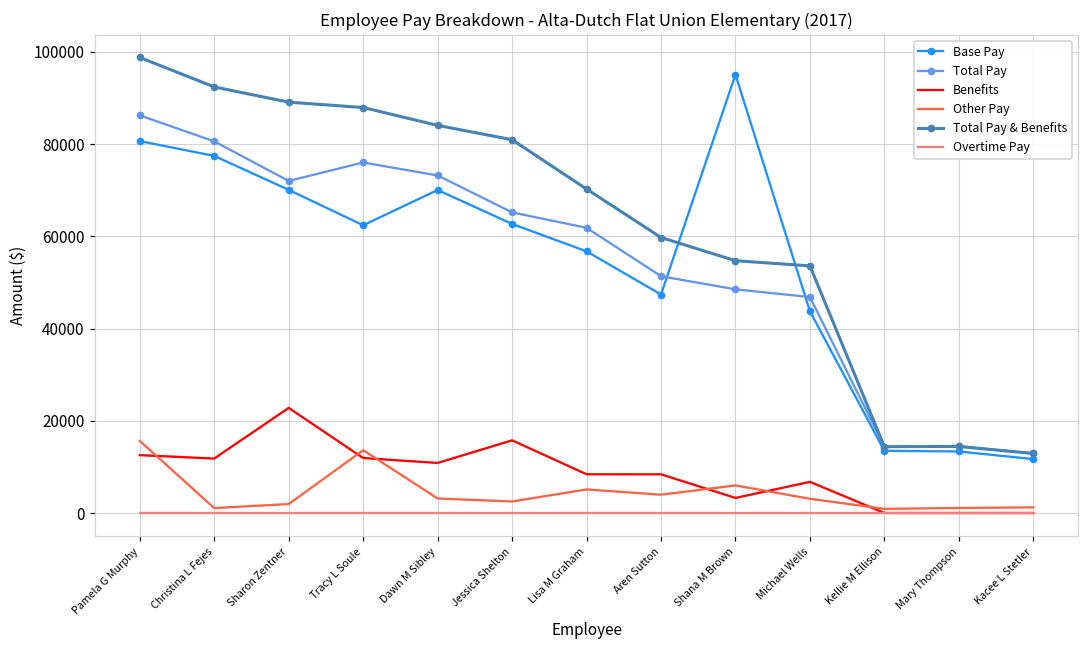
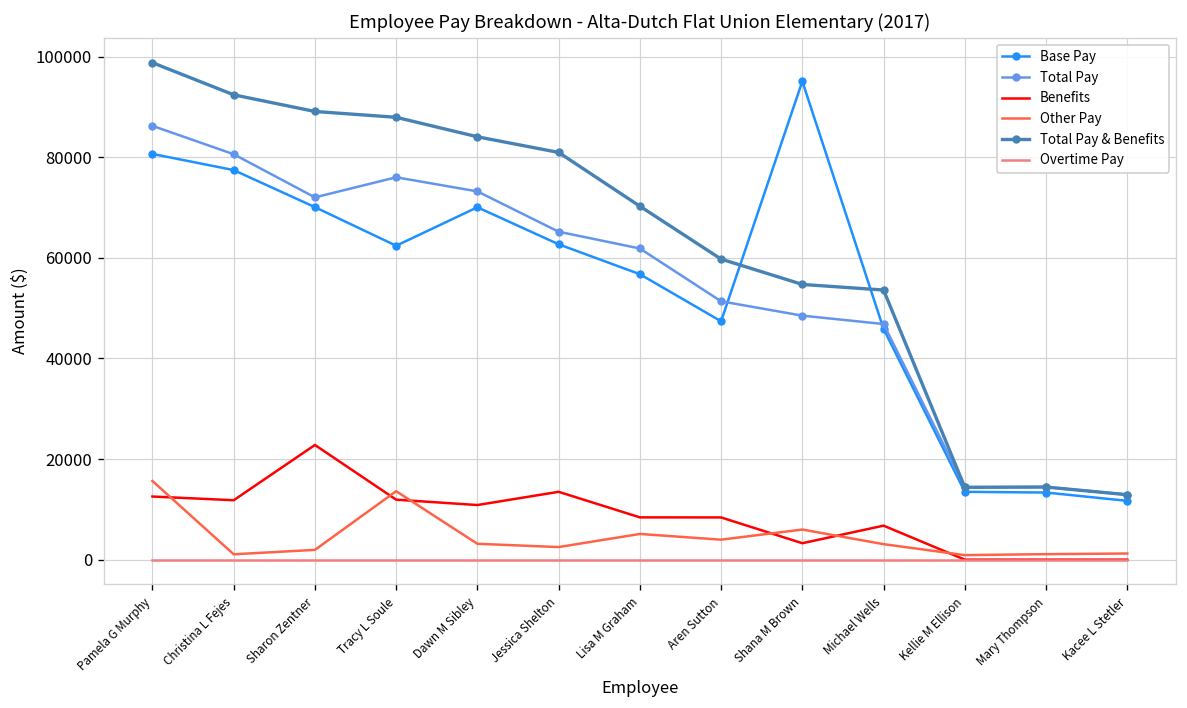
Benefits, Jessica Shelton: 16000 -> 13000
Base Pay, Michael Wells: 44000 -> 46000
